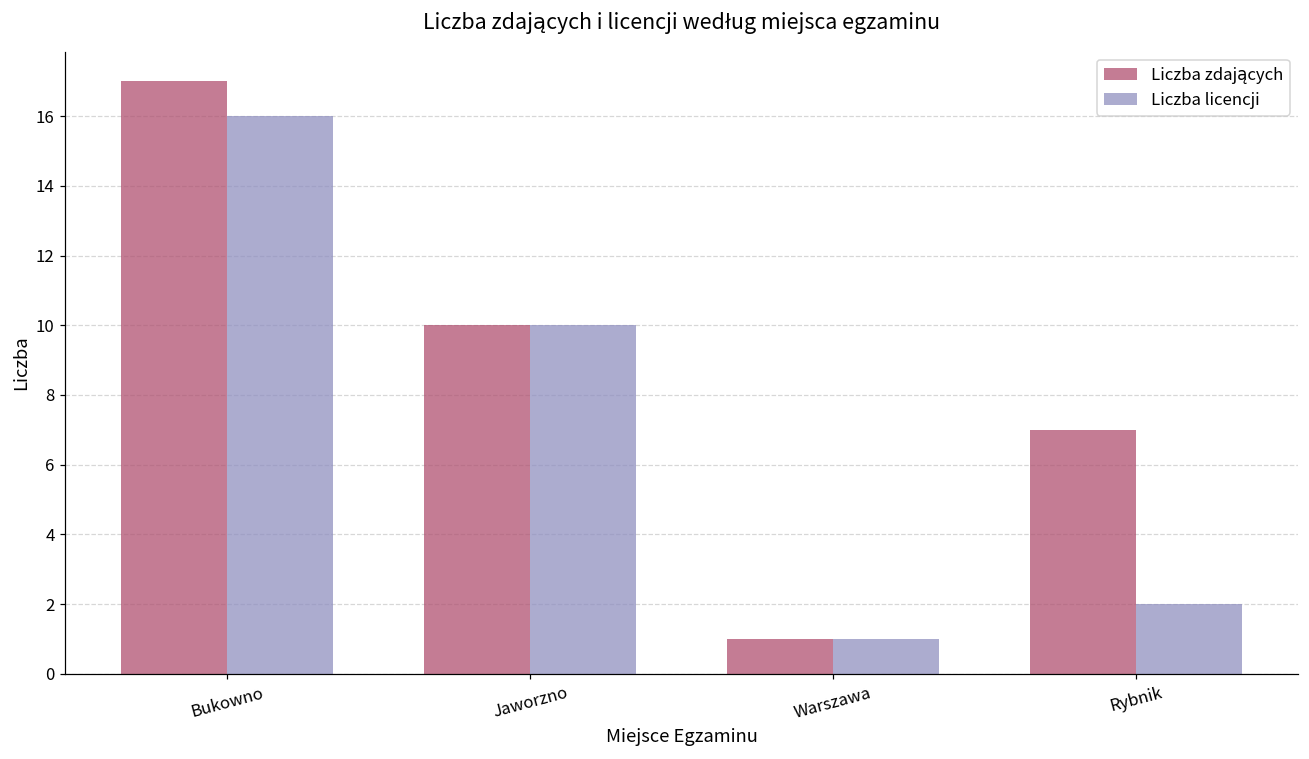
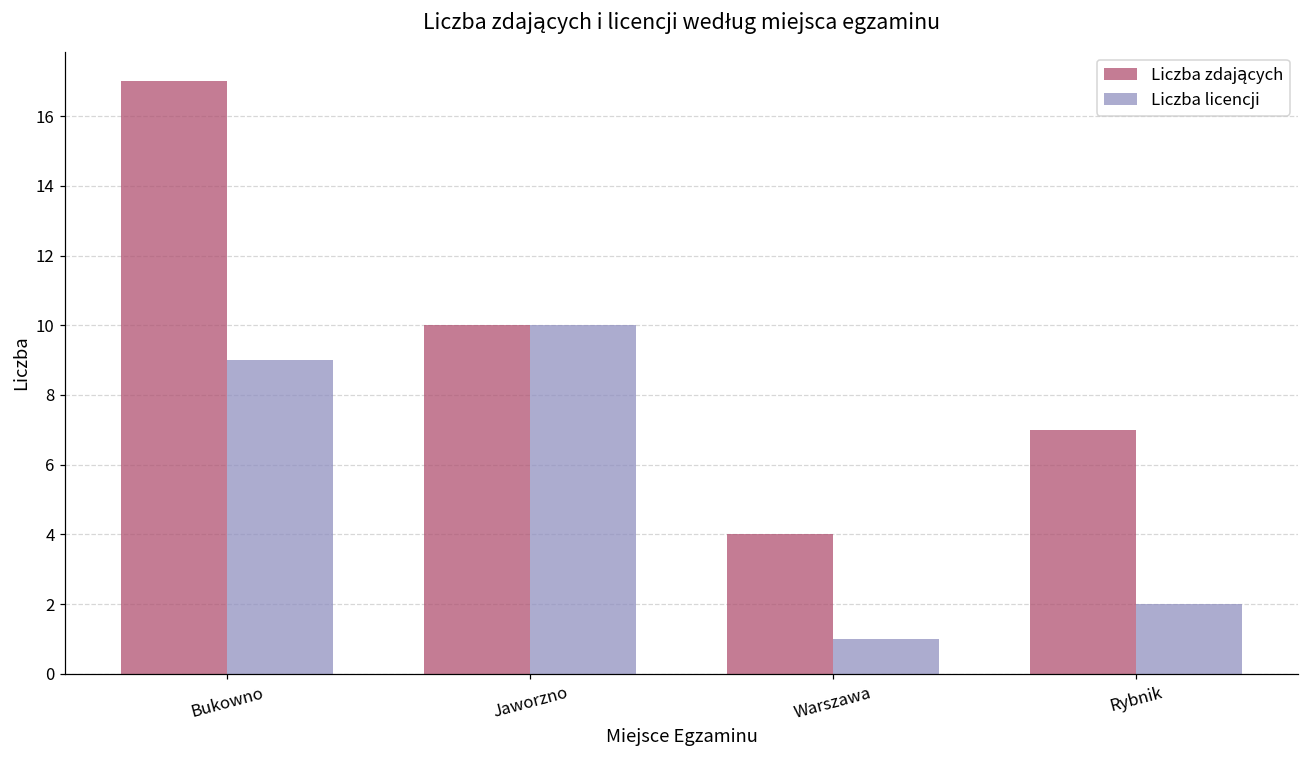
Liczba licencji, Bukowno: 16 -> 9
Liczba zdających, Warszawa: 1 -> 4
